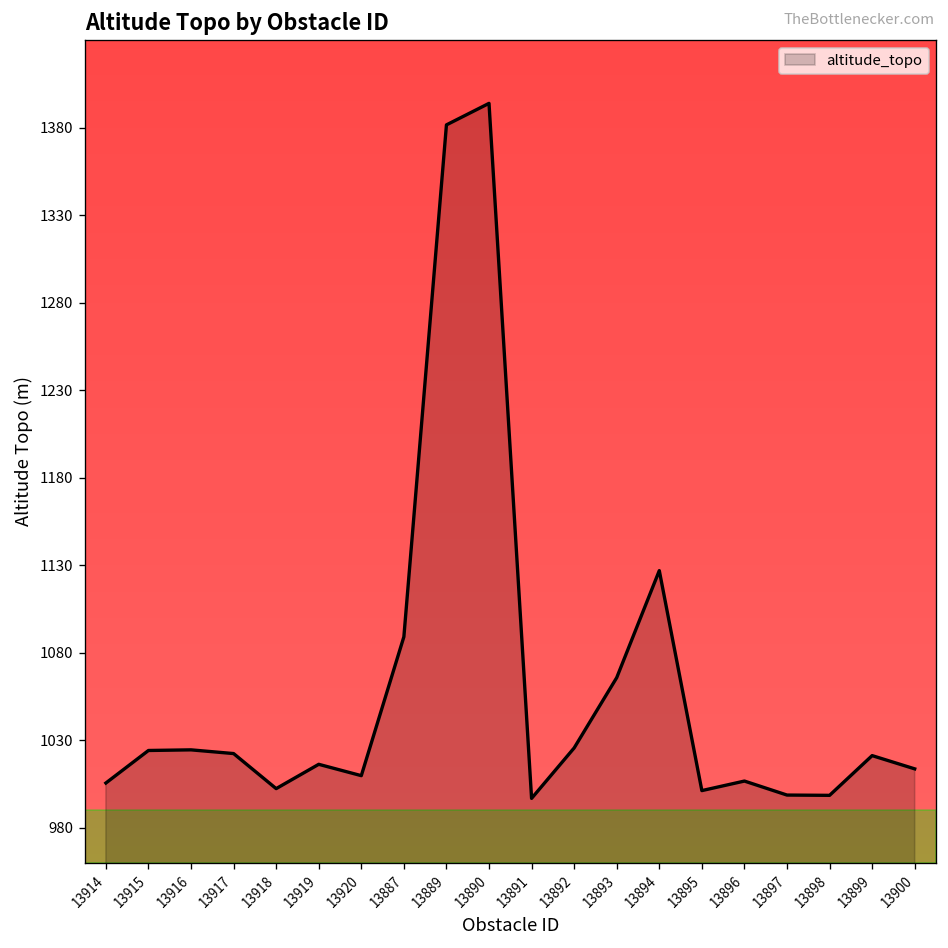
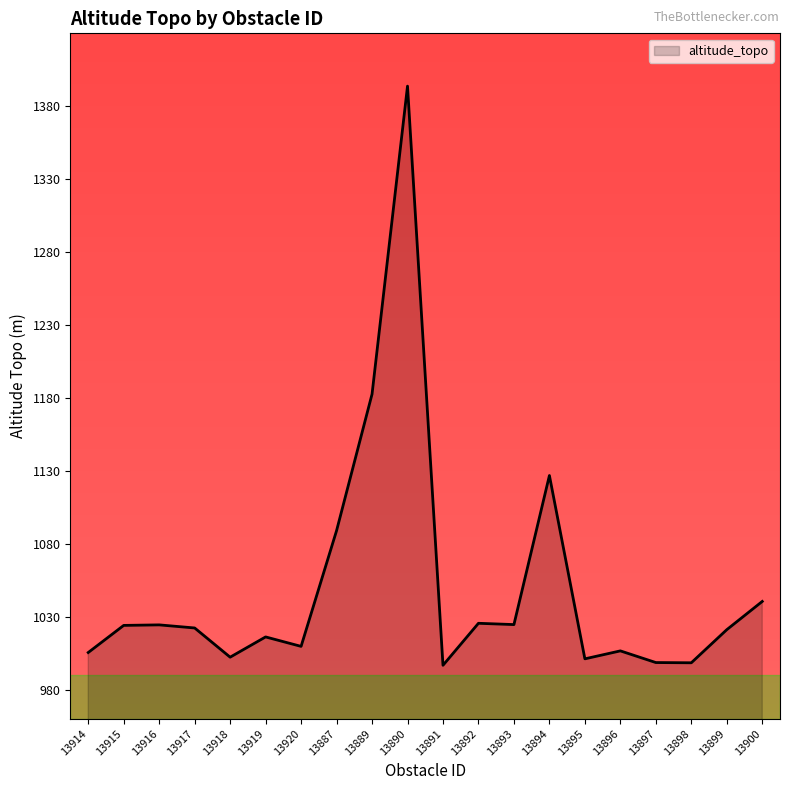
13889: 1382 -> 1183
13893: 1066 -> 1025
13900: 1014 -> 1040
